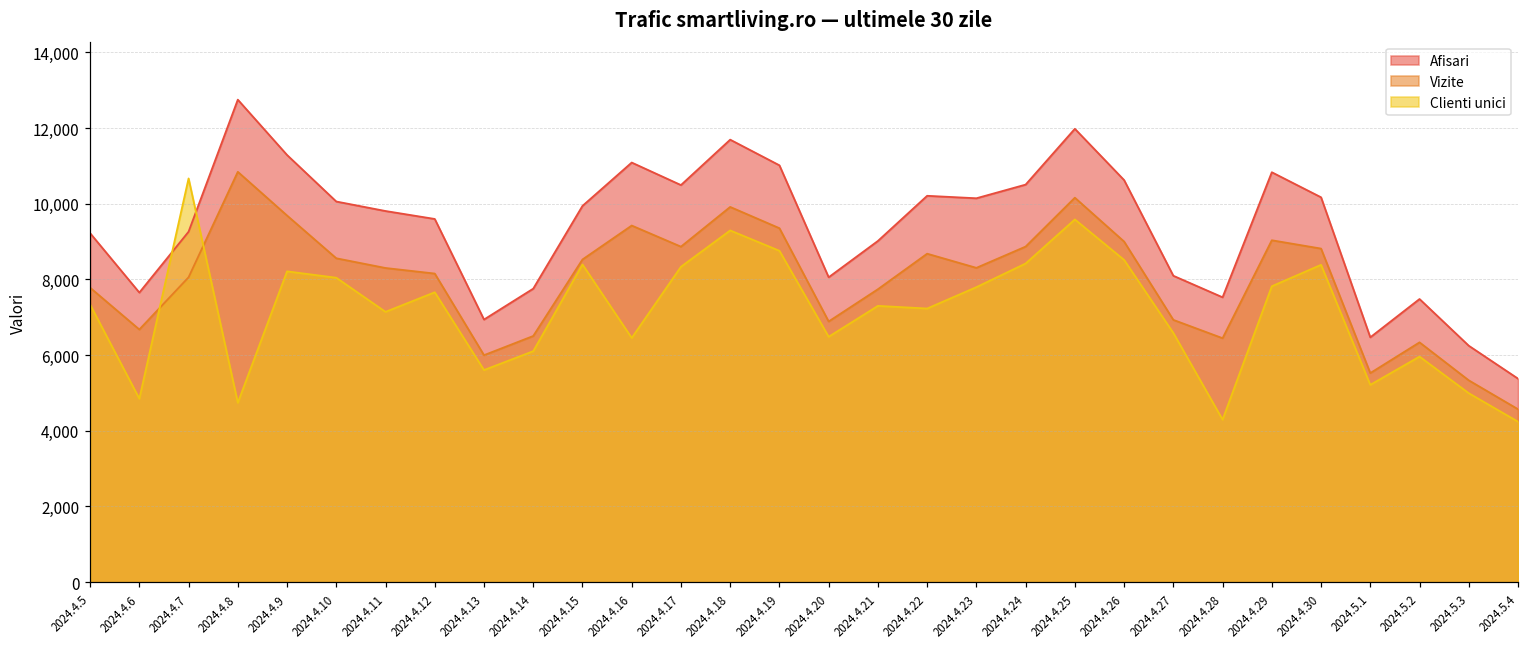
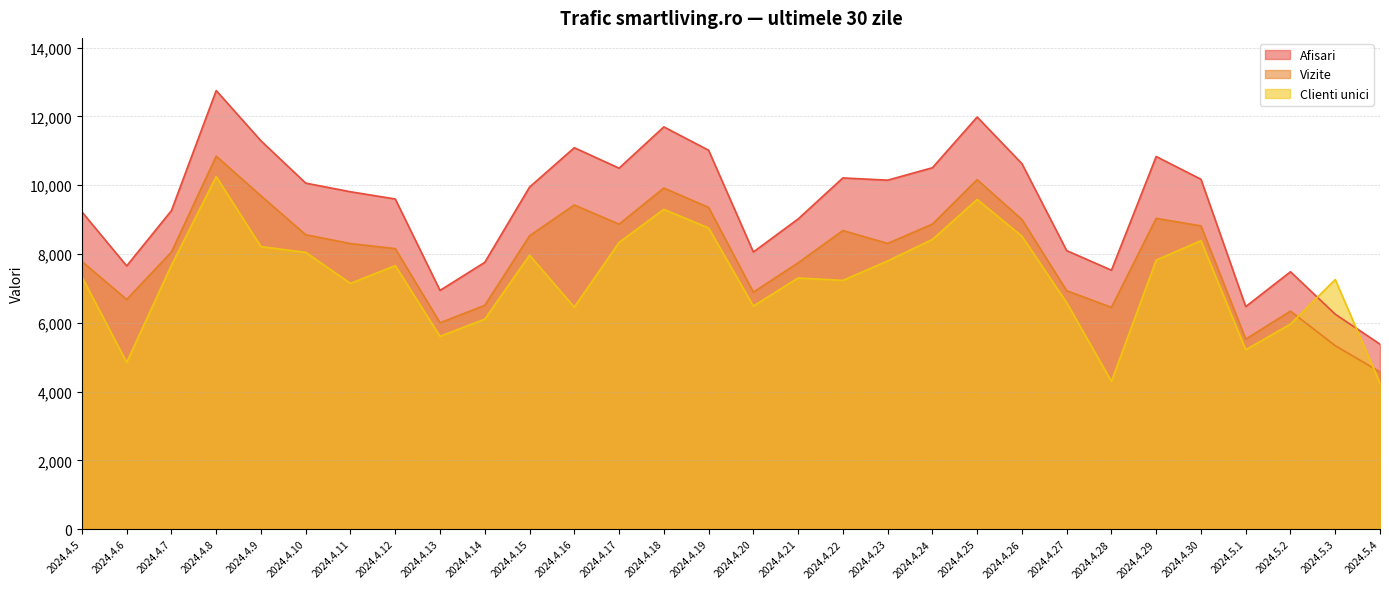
Clienti unici, 2024.4.7: 10,700 -> 7,700
Clienti unici, 2024.4.8: 4,700 -> 10,300
Clienti unici, 2024.4.15: 8,400 -> 8,000
Clienti unici, 2024.5.3: 5,000 -> 7,300
